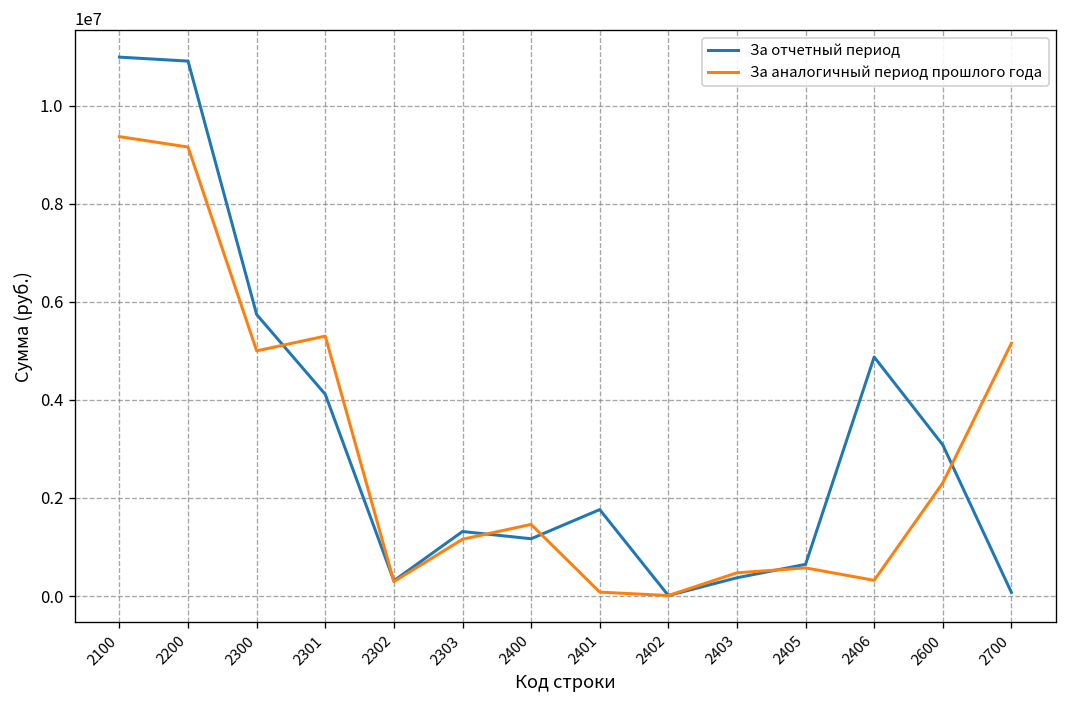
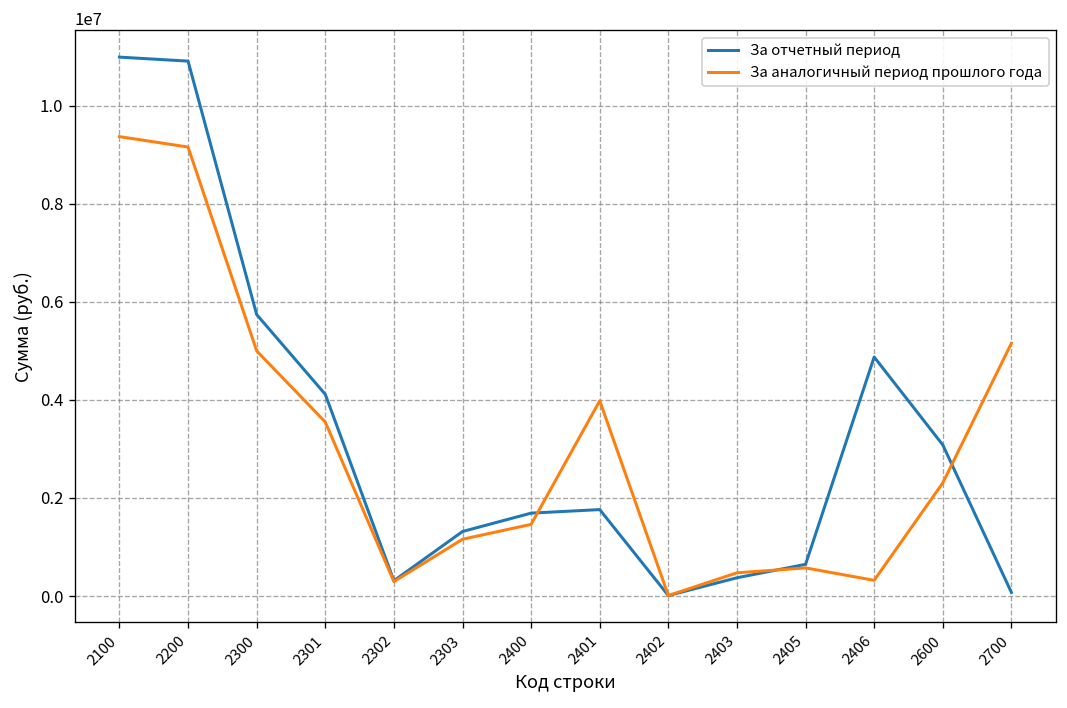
За аналогичный период прошлого года, 2301: 5300000 -> 3500000
За отчетный период, 2400: 1200000 -> 1700000
За аналогичный период прошлого года, 2401: 100000 -> 4000000
